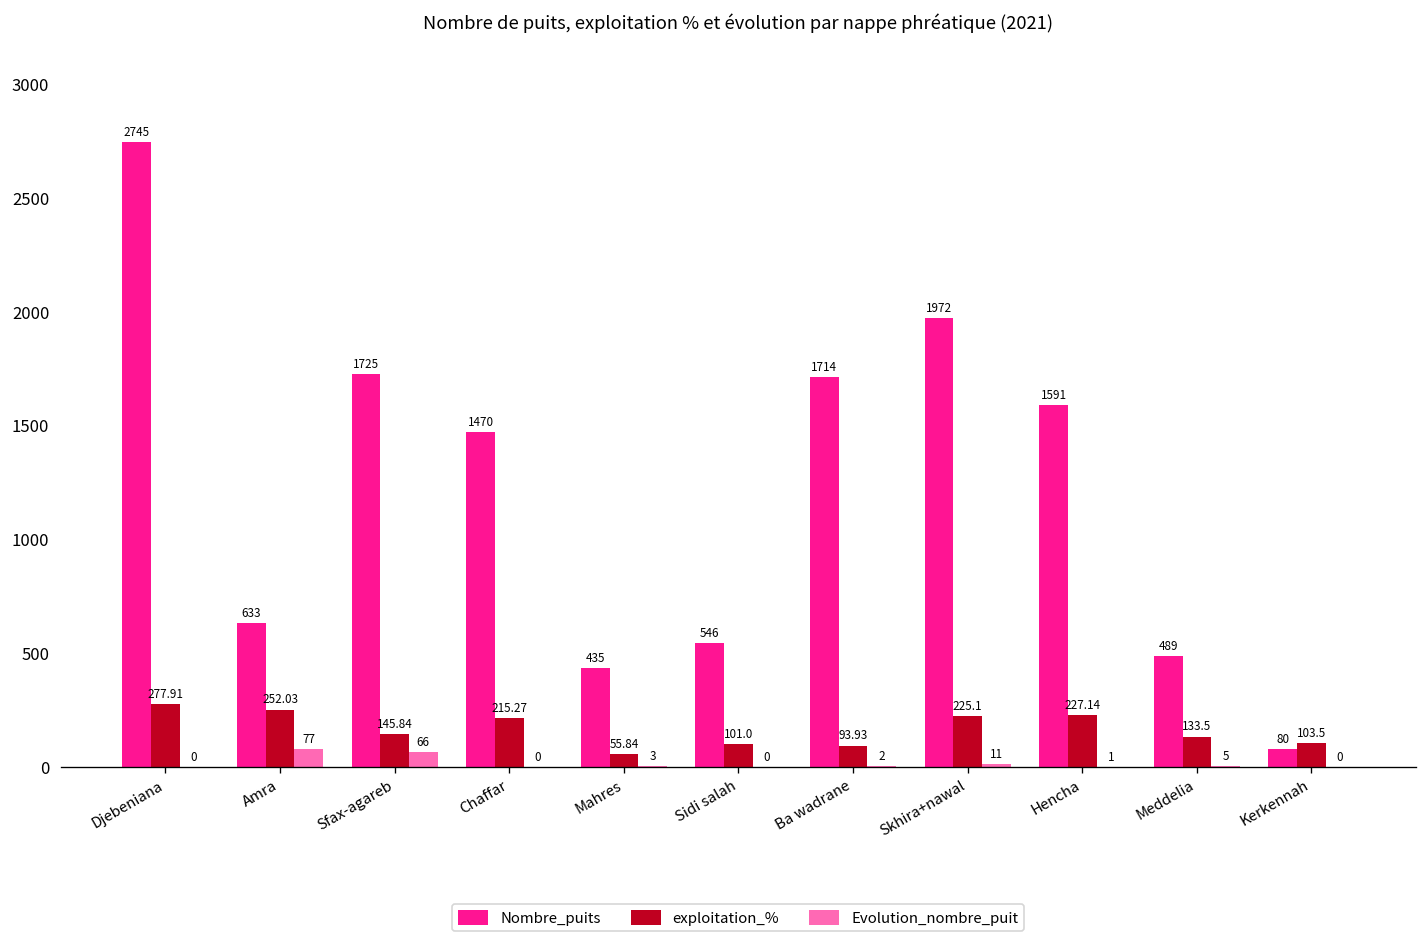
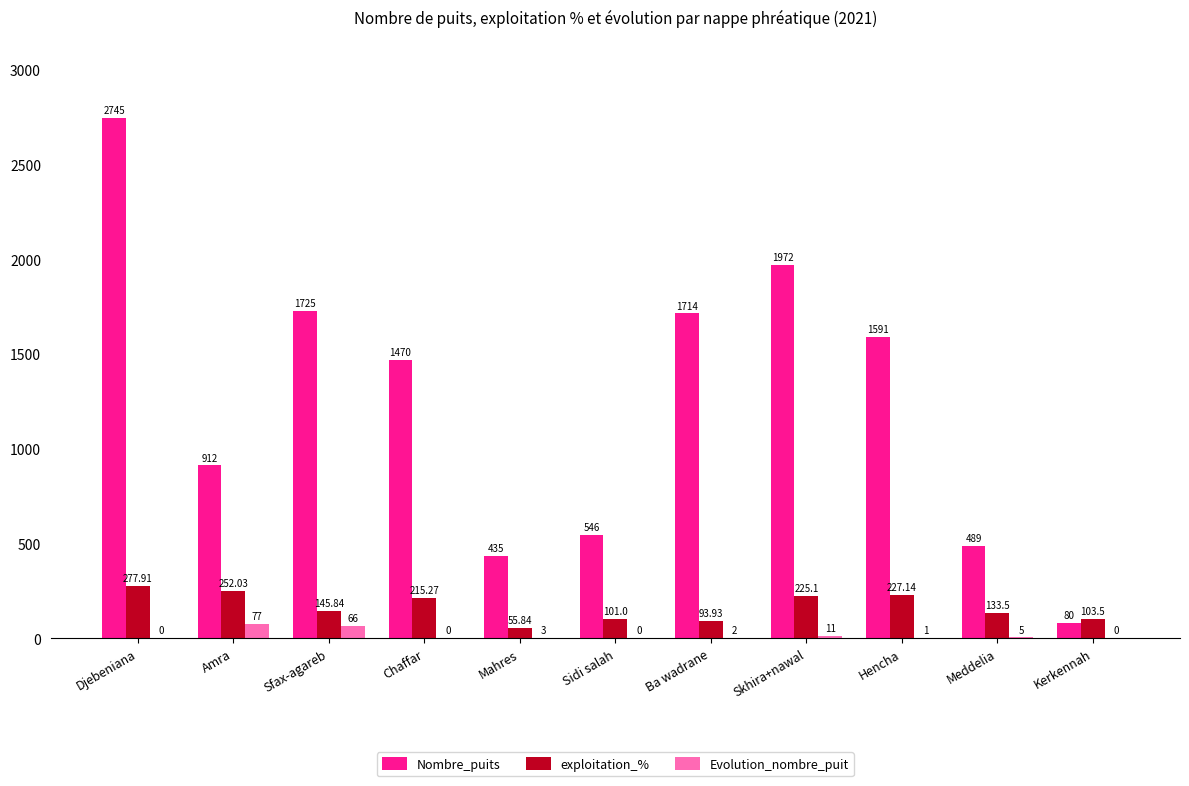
Nombre_puits, Amra: 633 -> 912
